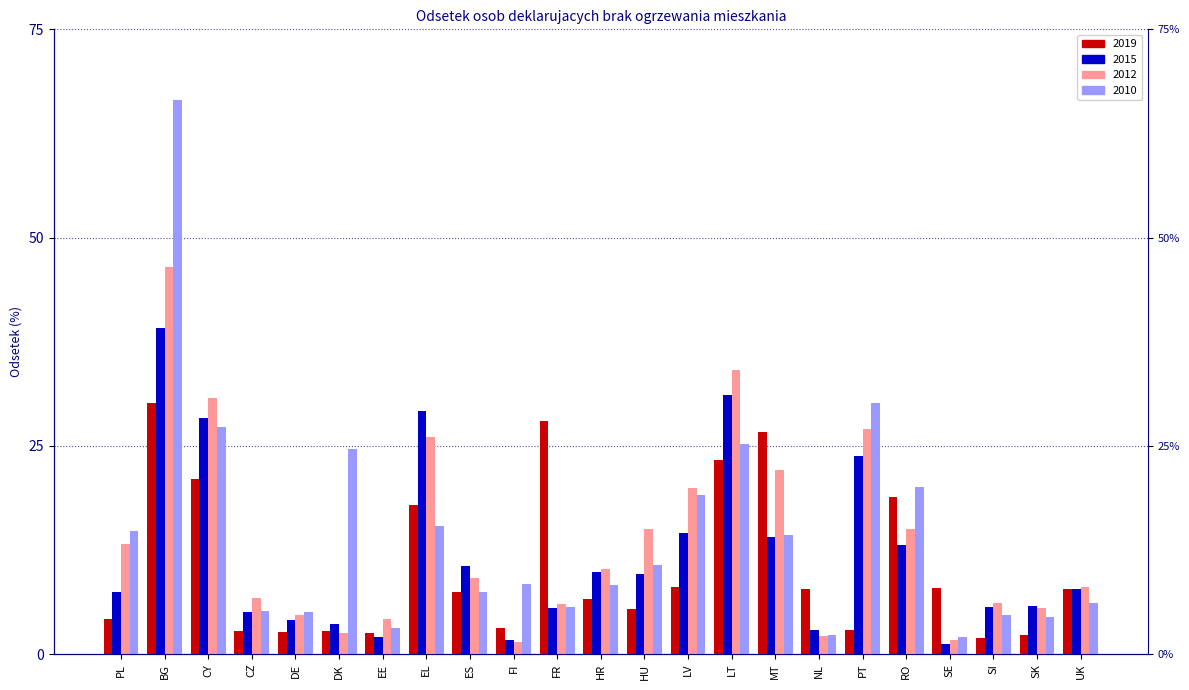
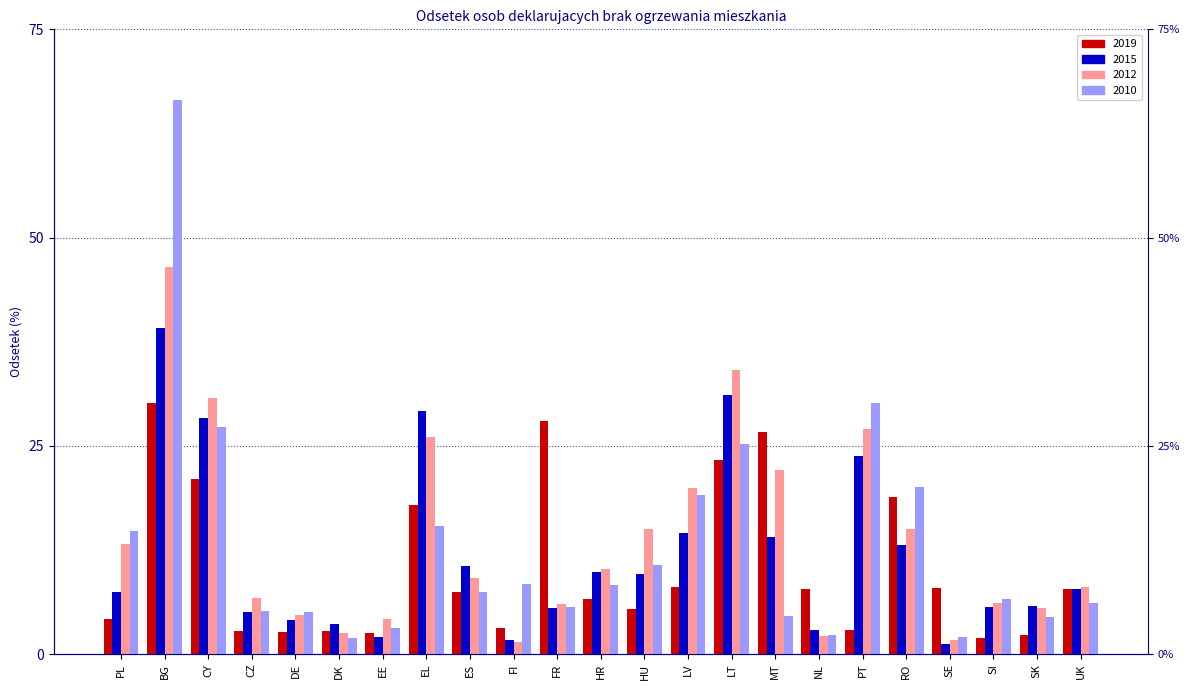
2010, DK: 25 -> 2
2010, MT: 14 -> 5
2010, SI: 5 -> 7
